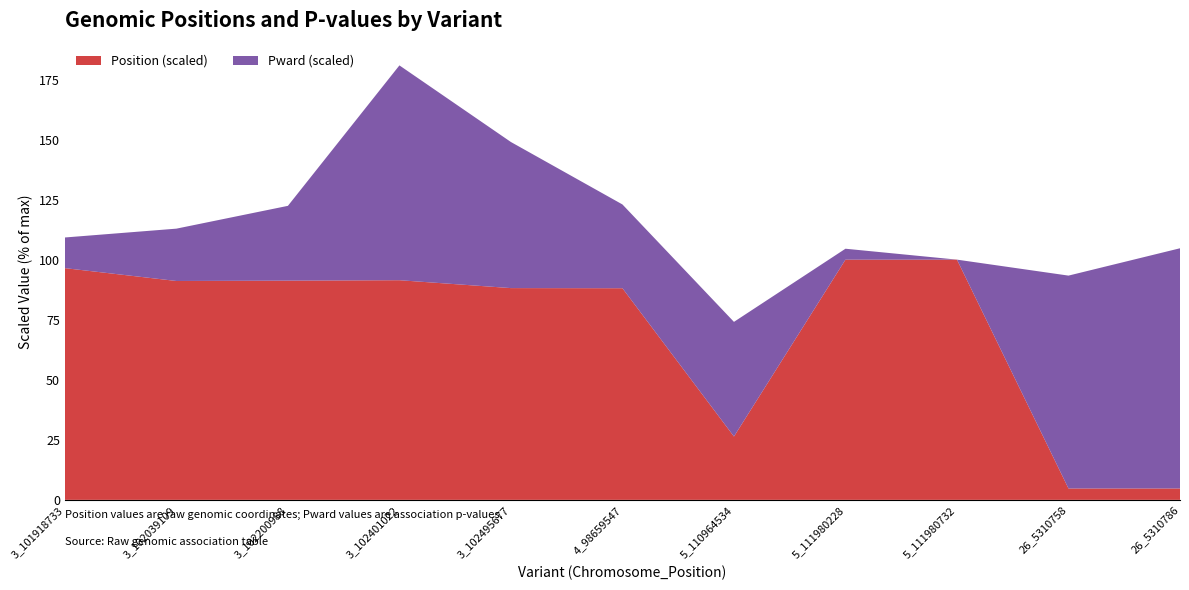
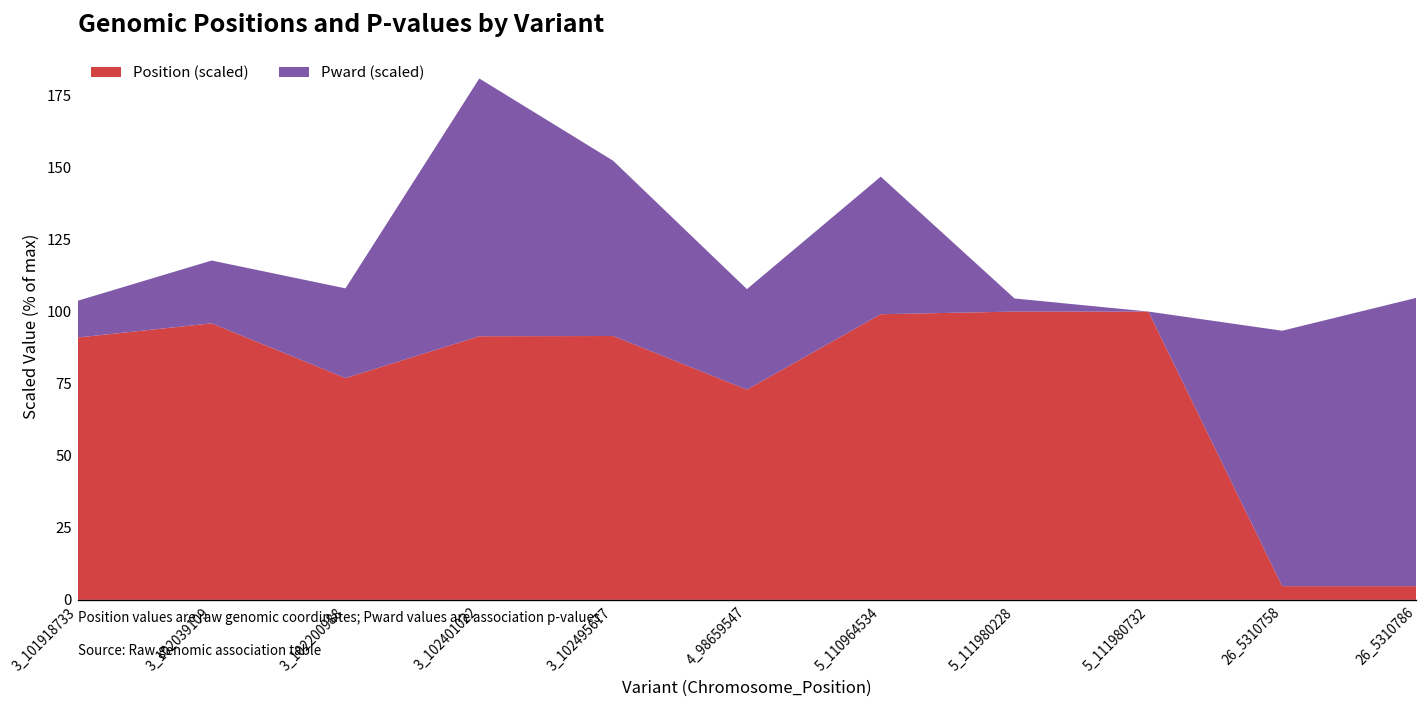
Position (scaled), 3_101918733: 96 -> 91
Position (scaled), 3_102039109: 91 -> 96
Position (scaled), 3_102200988: 91 -> 77
Position (scaled), 3_102495677: 88 -> 92
Position (scaled), 4_98659547: 88 -> 73
Position (scaled), 5_110964534: 26 -> 99
